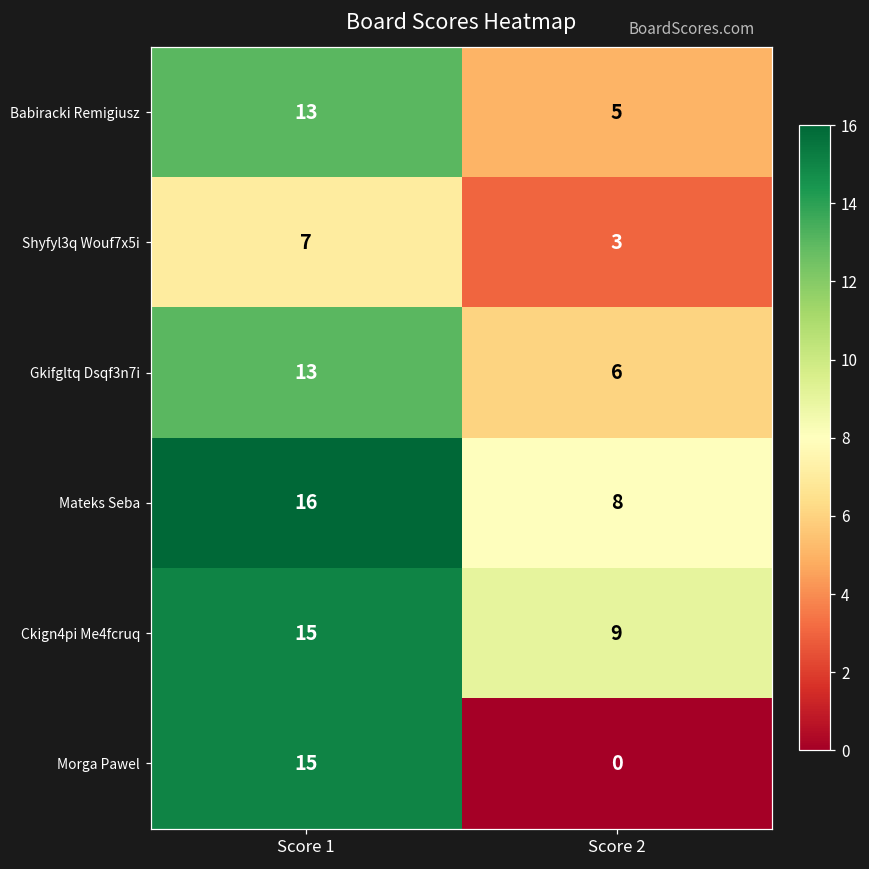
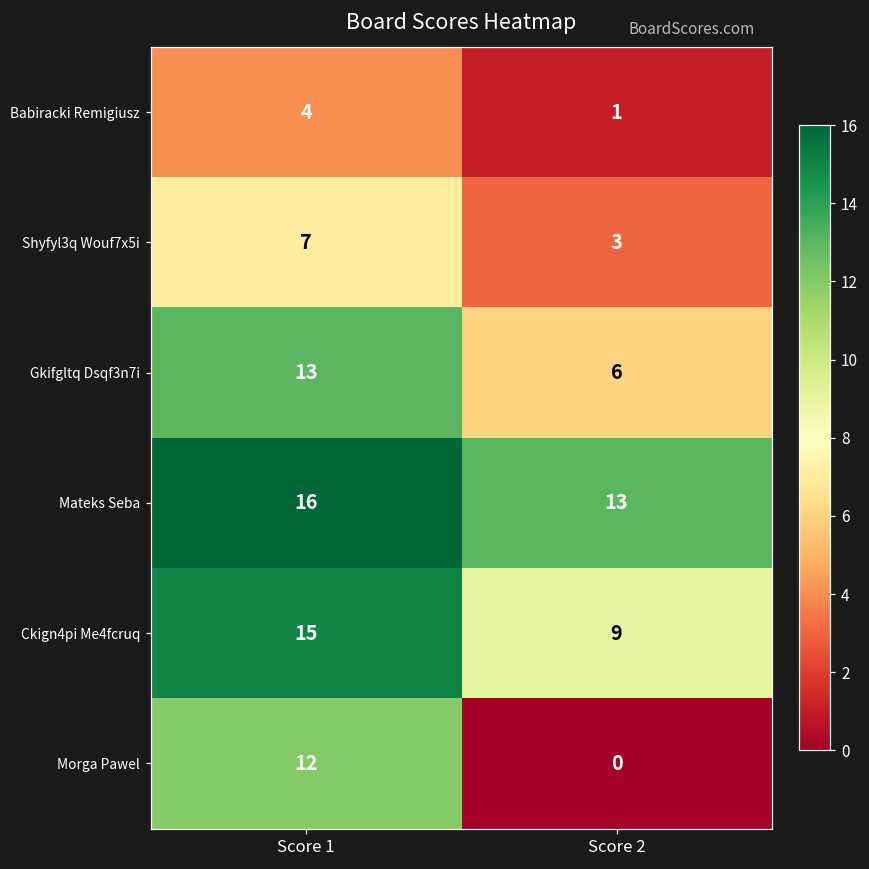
Babiracki Remigiusz, Score 1: 13 -> 4
Babiracki Remigiusz, Score 2: 5 -> 1
Mateks Seba, Score 2: 8 -> 13
Morga Pawel, Score 1: 15 -> 12
